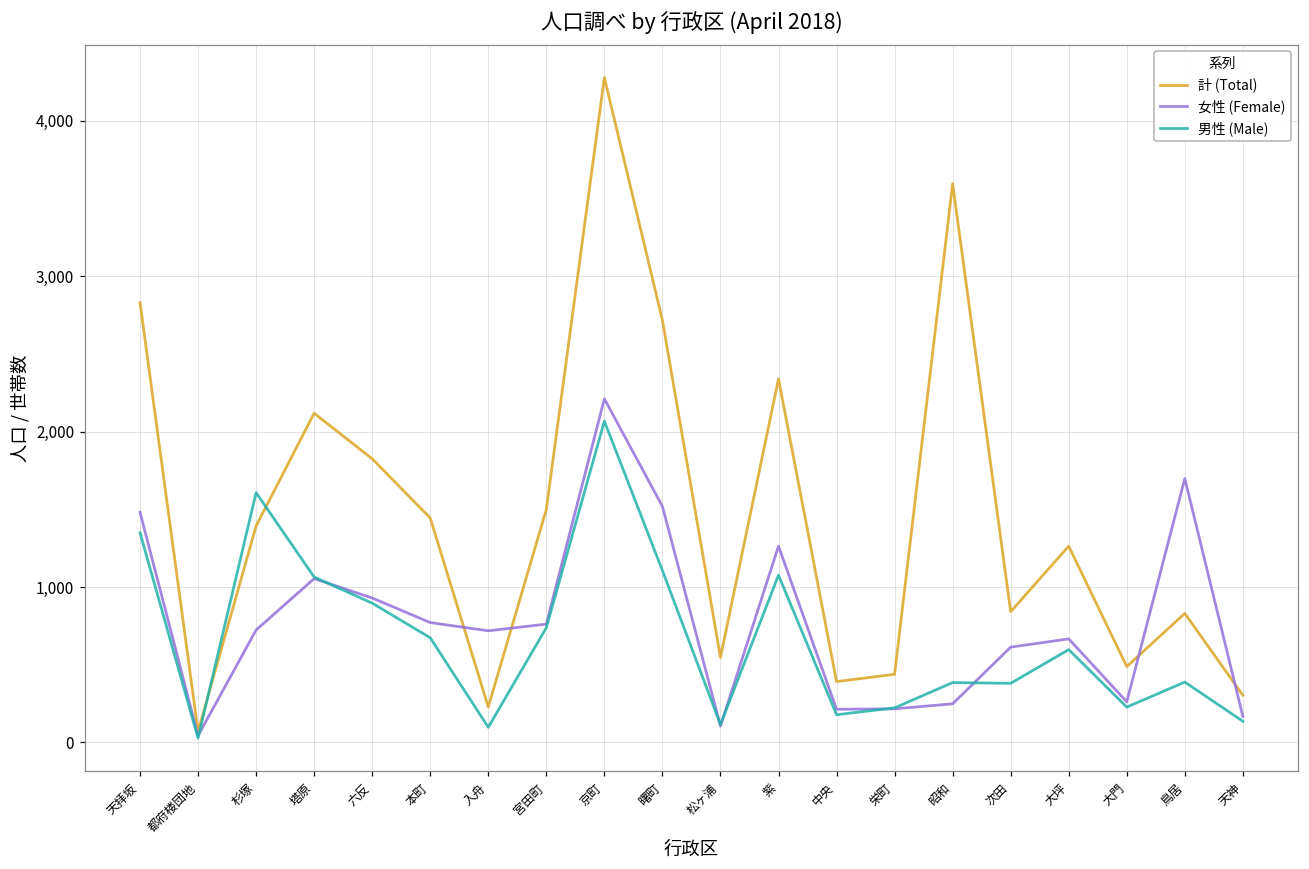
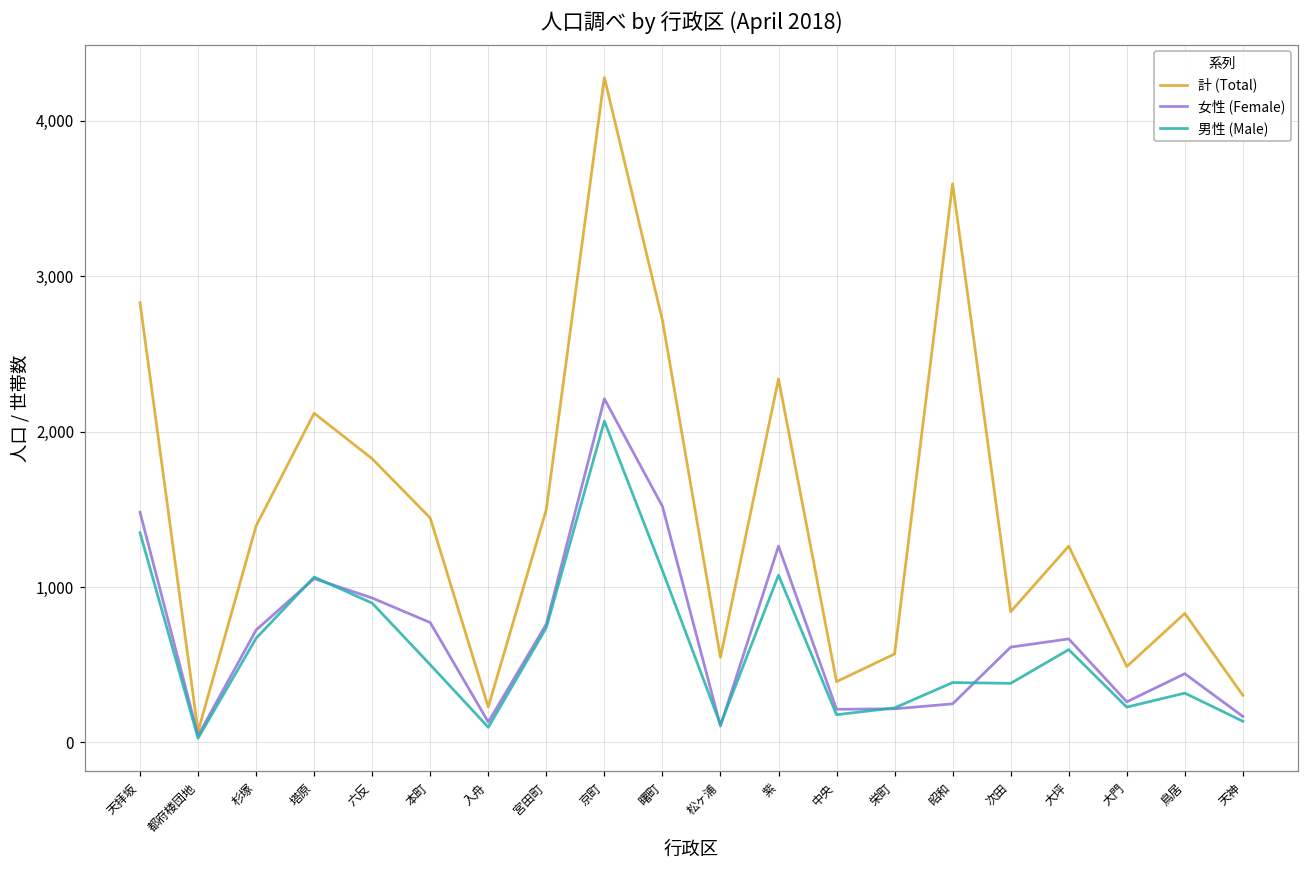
男性 (Male), 杉塚: 1,610 -> 670
男性 (Male), 本町: 670 -> 500
女性 (Female), 入舟: 720 -> 130
計 (Total), 栄町: 440 -> 570
女性 (Female), 鳥居: 1,700 -> 440
男性 (Male), 鳥居: 390 -> 320
